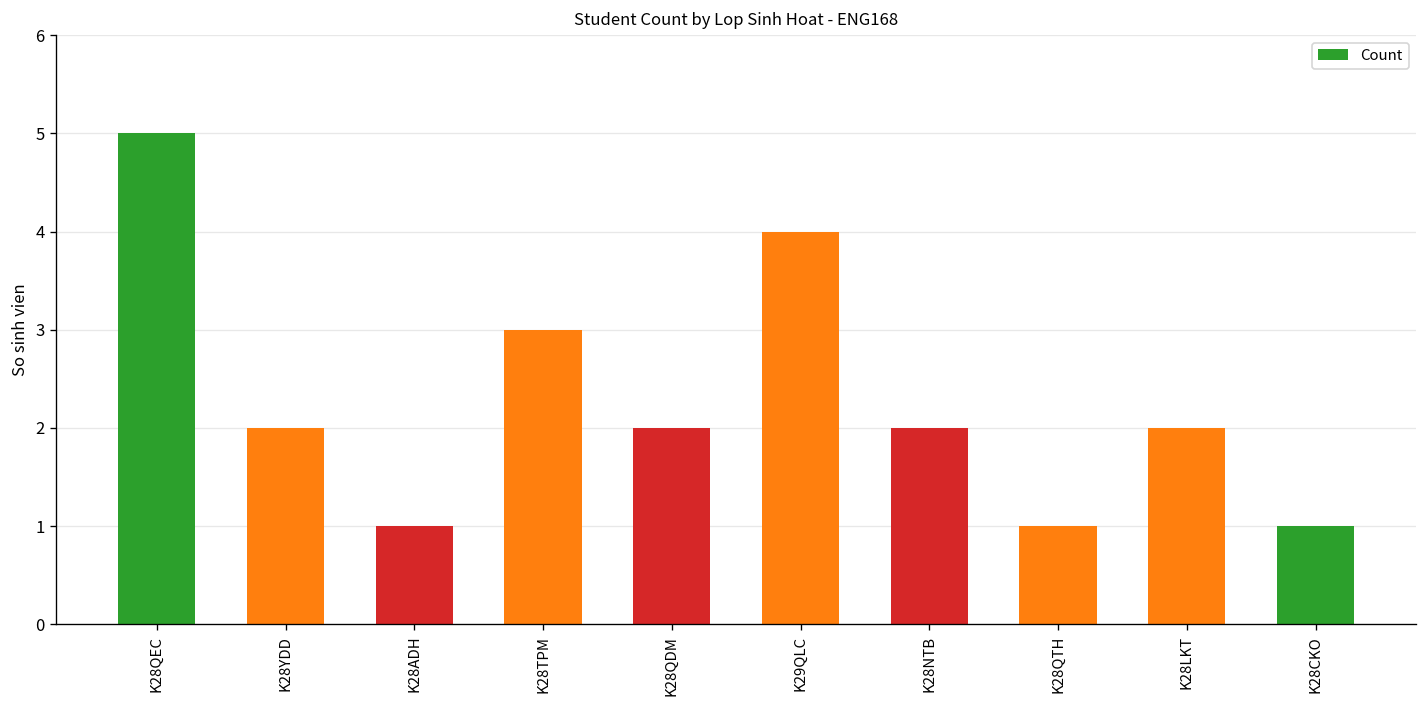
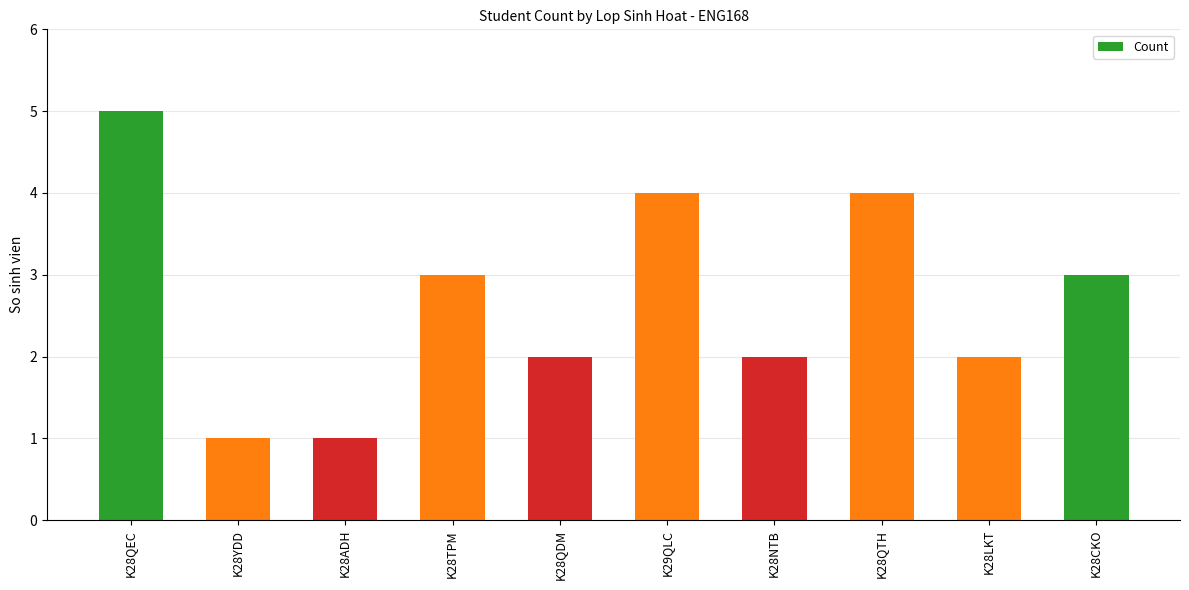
K28YDD: 2 -> 1
K28QTH: 1 -> 4
K28CKO: 1 -> 3
